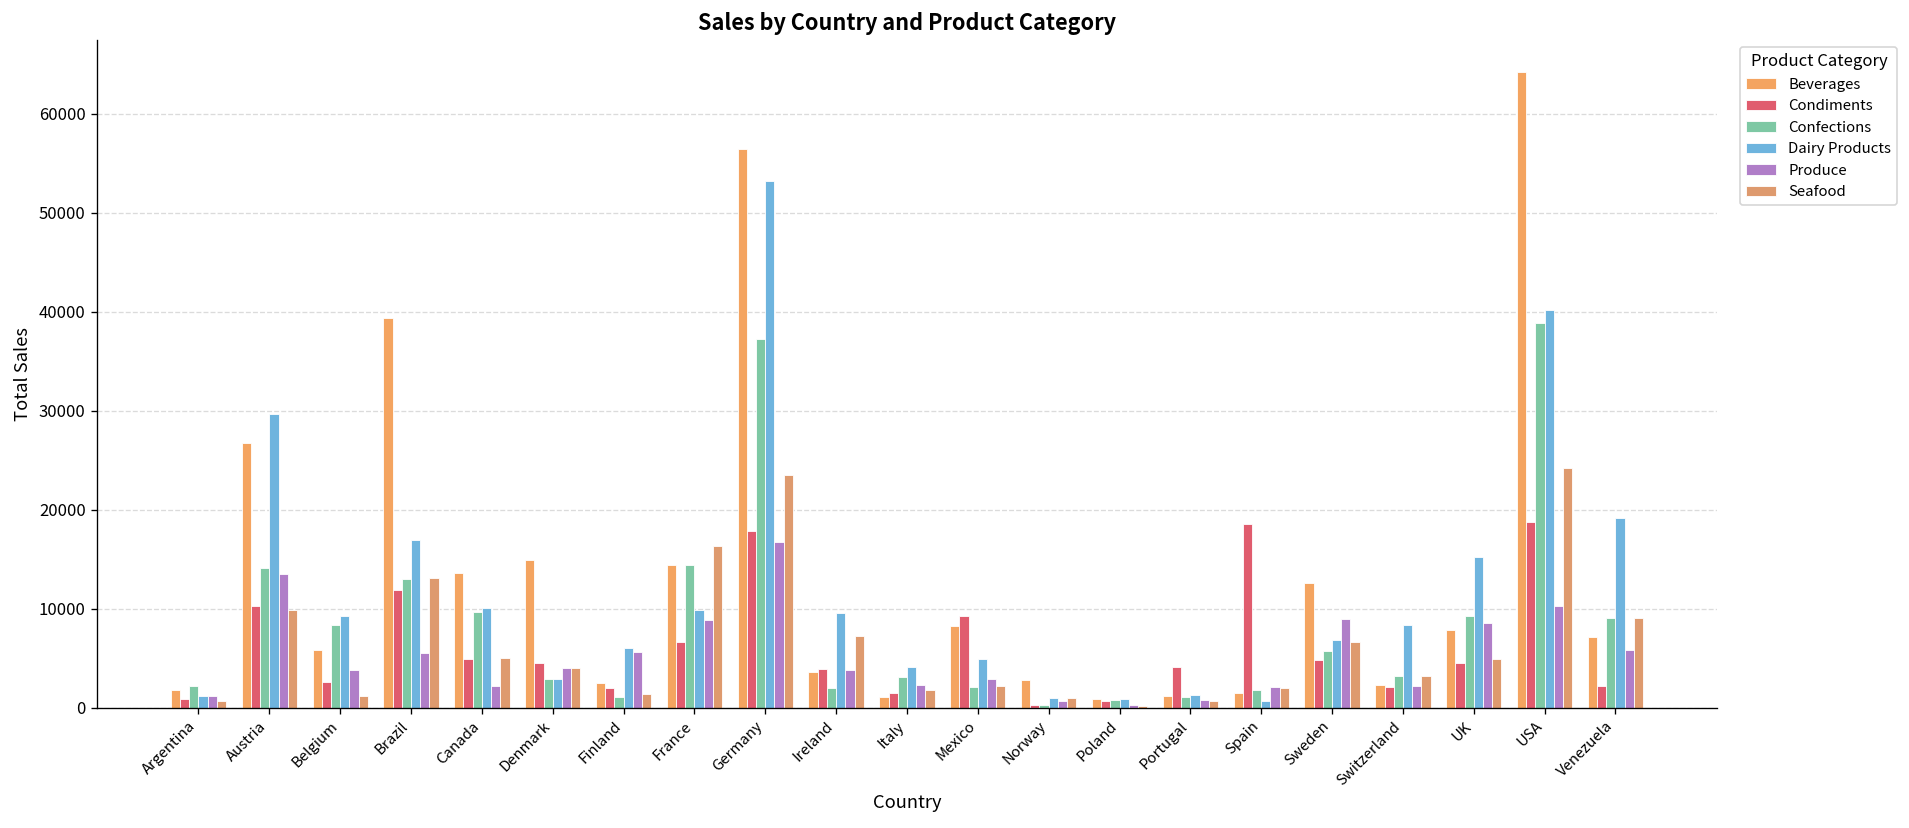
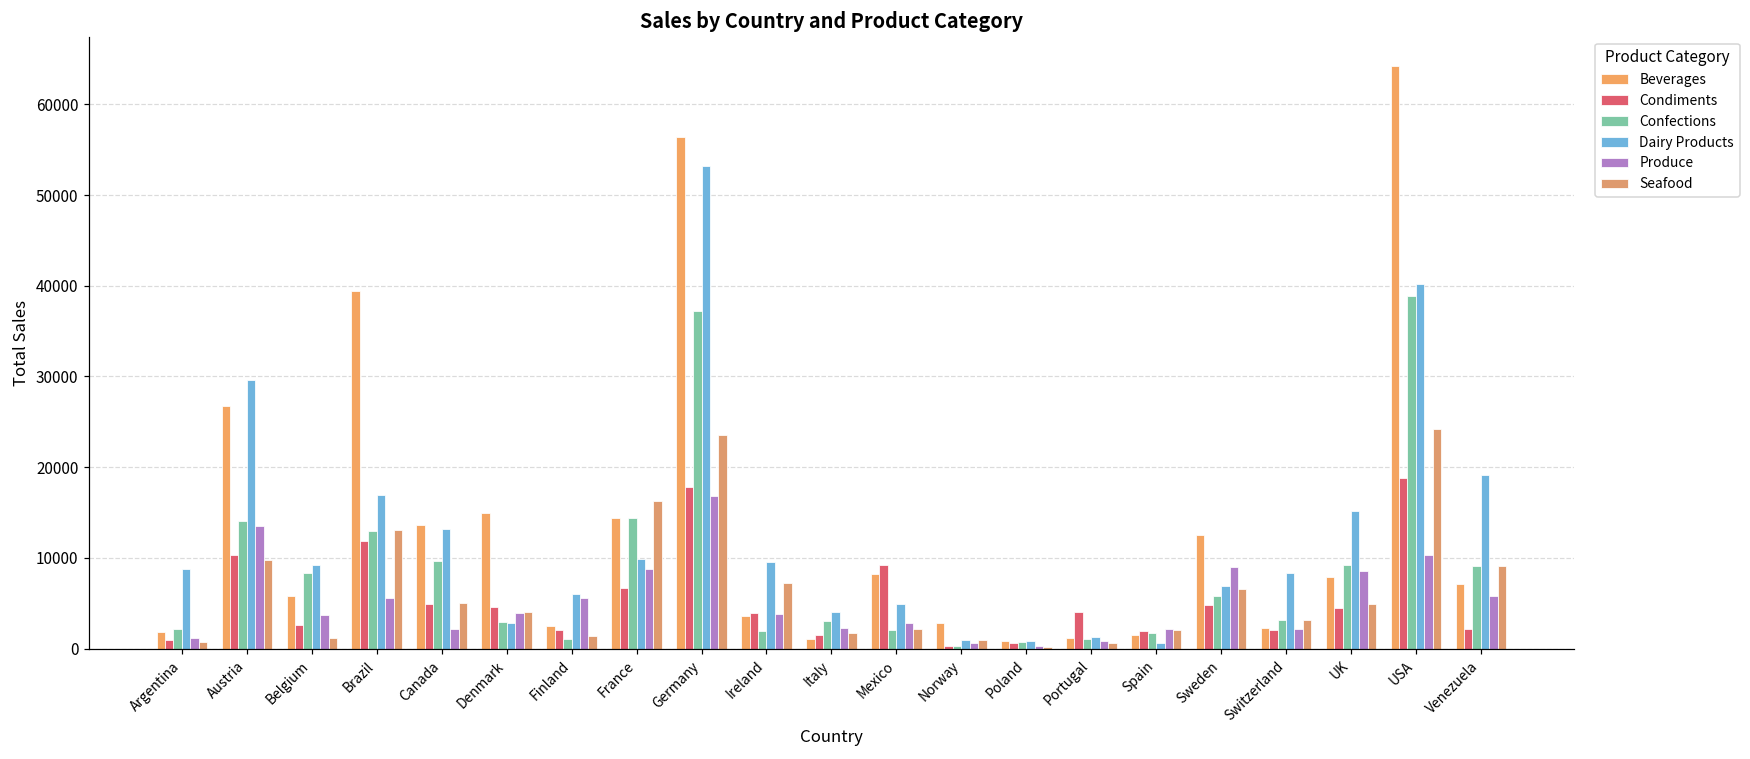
Dairy Products, Argentina: 1000 -> 9000
Dairy Products, Canada: 10000 -> 13000
Condiments, Spain: 19000 -> 2000
